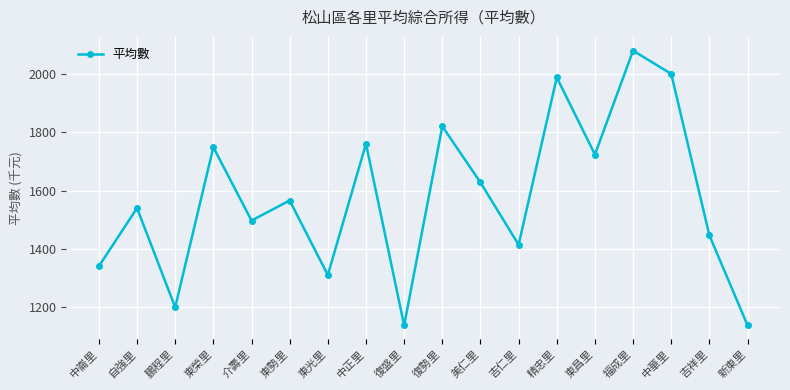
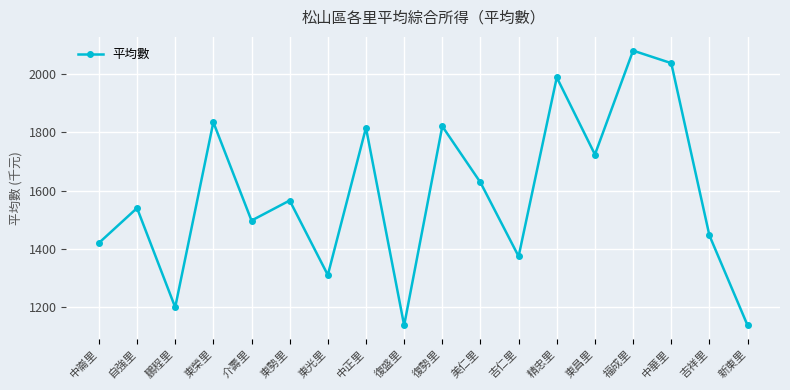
中崙里: 1340 -> 1420
東榮里: 1750 -> 1840
中正里: 1760 -> 1820
吉仁里: 1410 -> 1370
中華里: 2000 -> 2040
